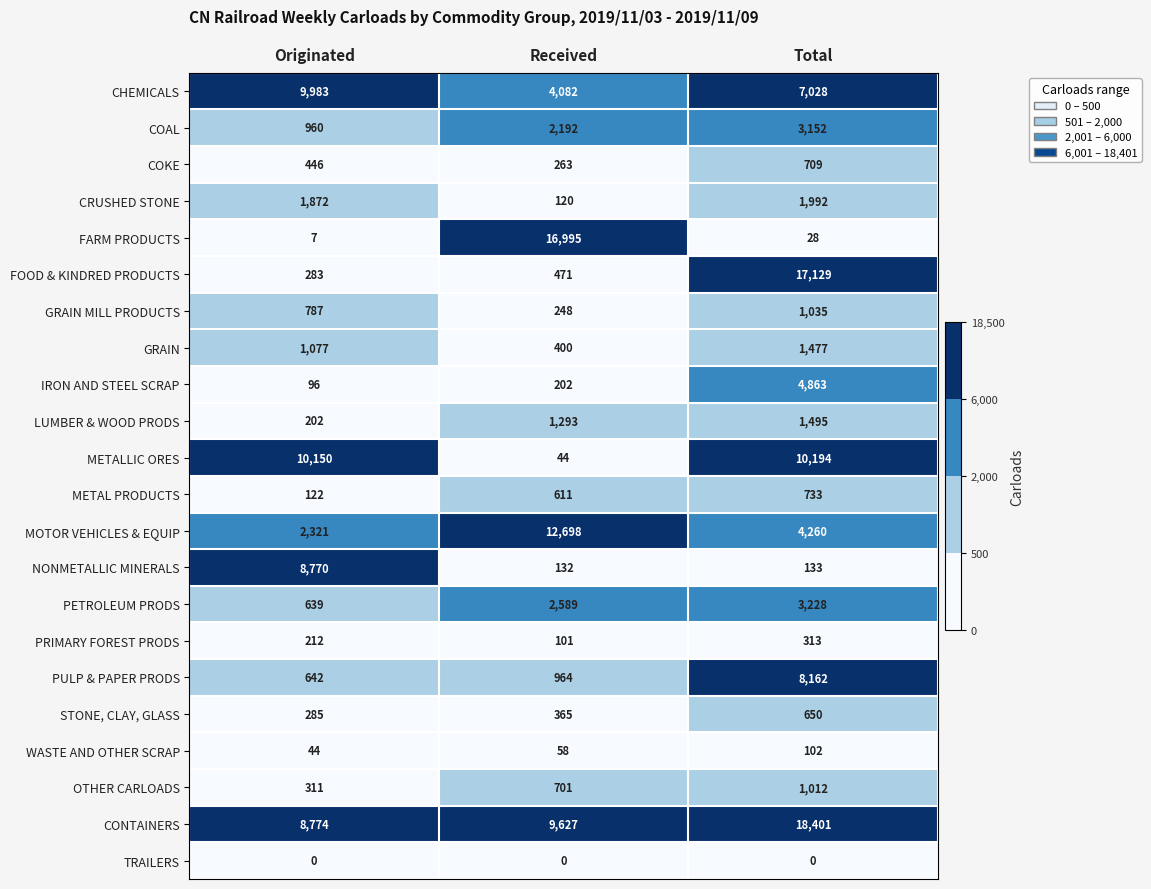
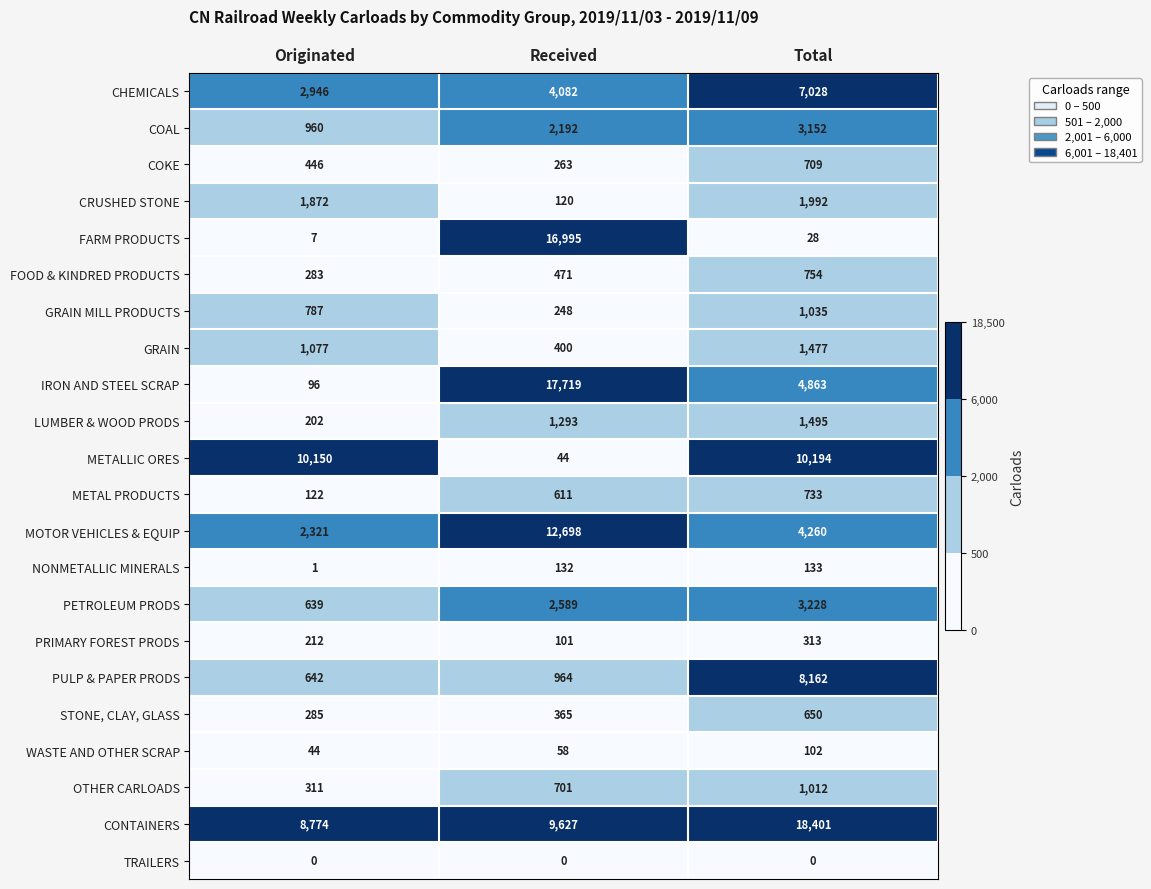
CHEMICALS, Originated: 9,983 -> 2,946
FOOD & KINDRED PRODUCTS, Total: 17,129 -> 754
IRON AND STEEL SCRAP, Received: 202 -> 17,719
NONMETALLIC MINERALS, Originated: 8,770 -> 1
